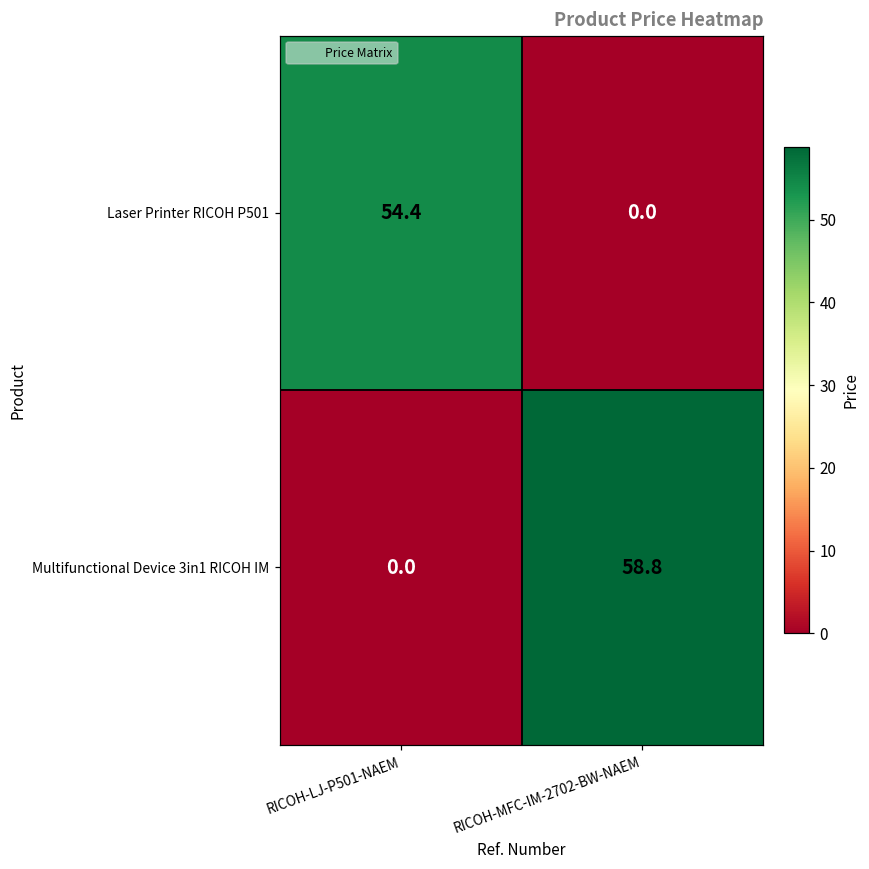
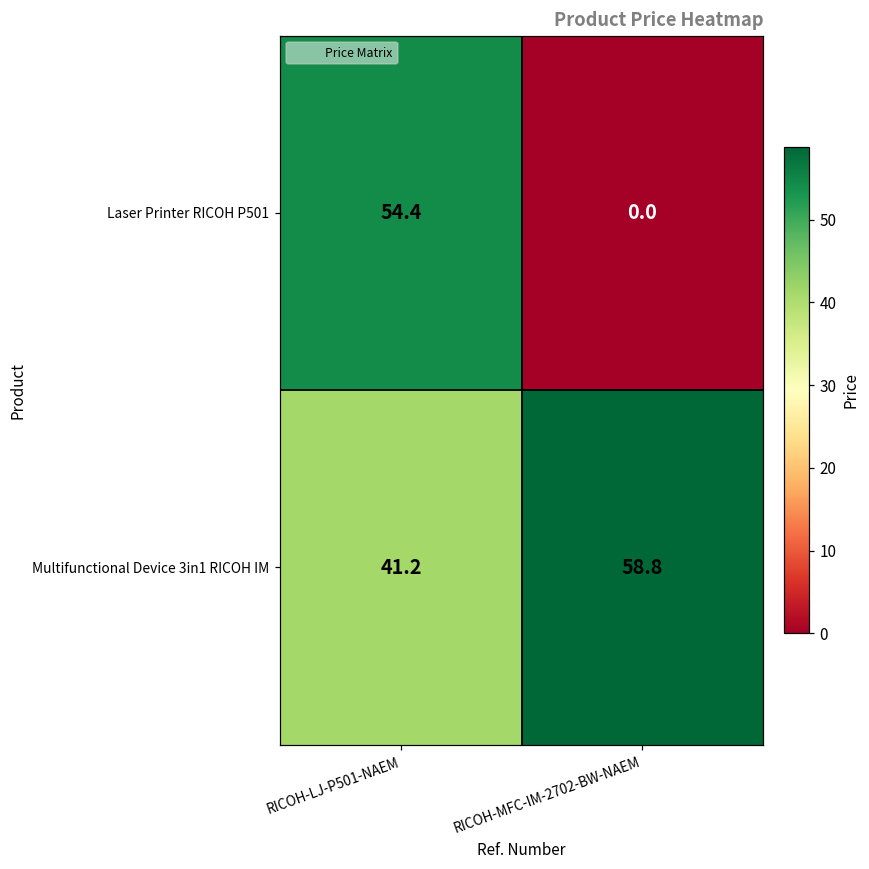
Multifunctional Device 3in1 RICOH IM, RICOH-LJ-P501-NAEM: 0.0 -> 41.2
